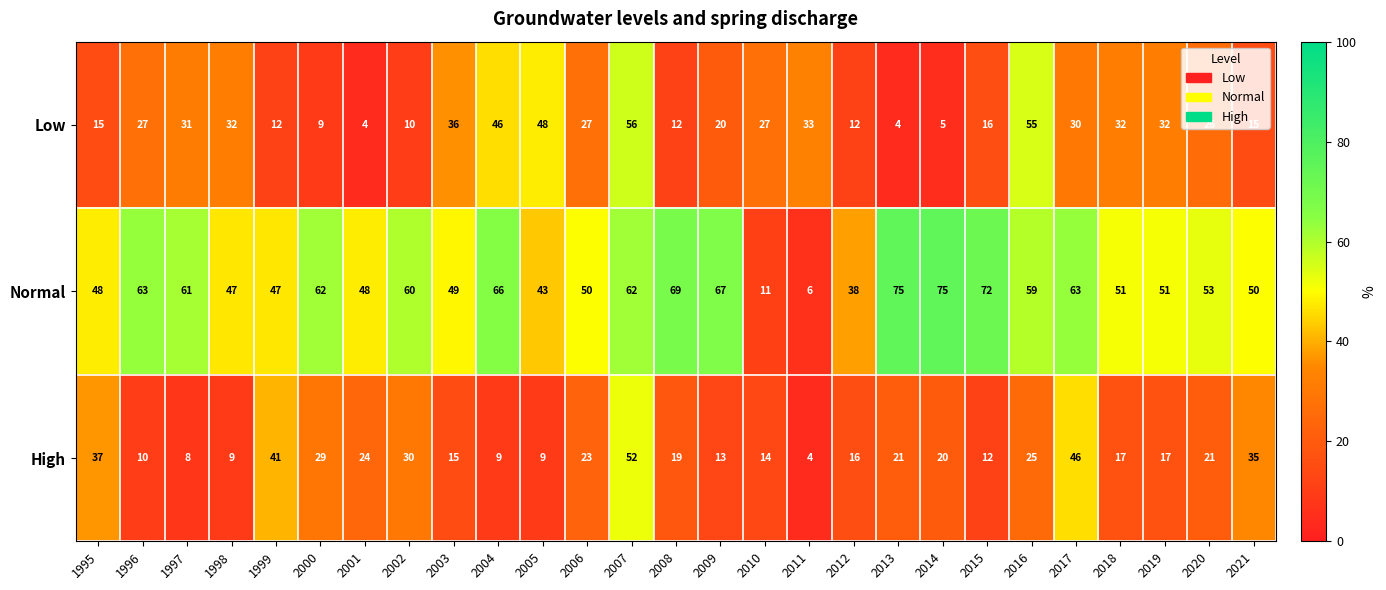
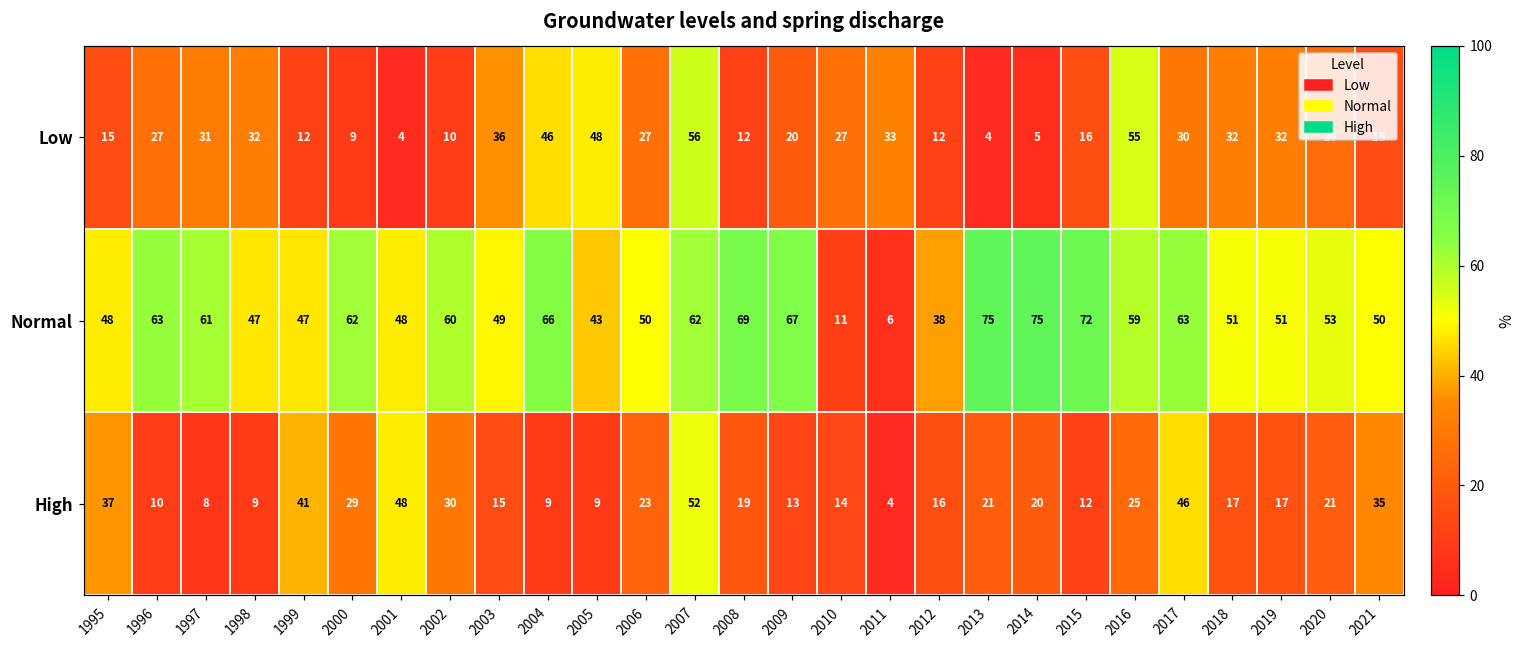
High, 2001: 24 -> 48
